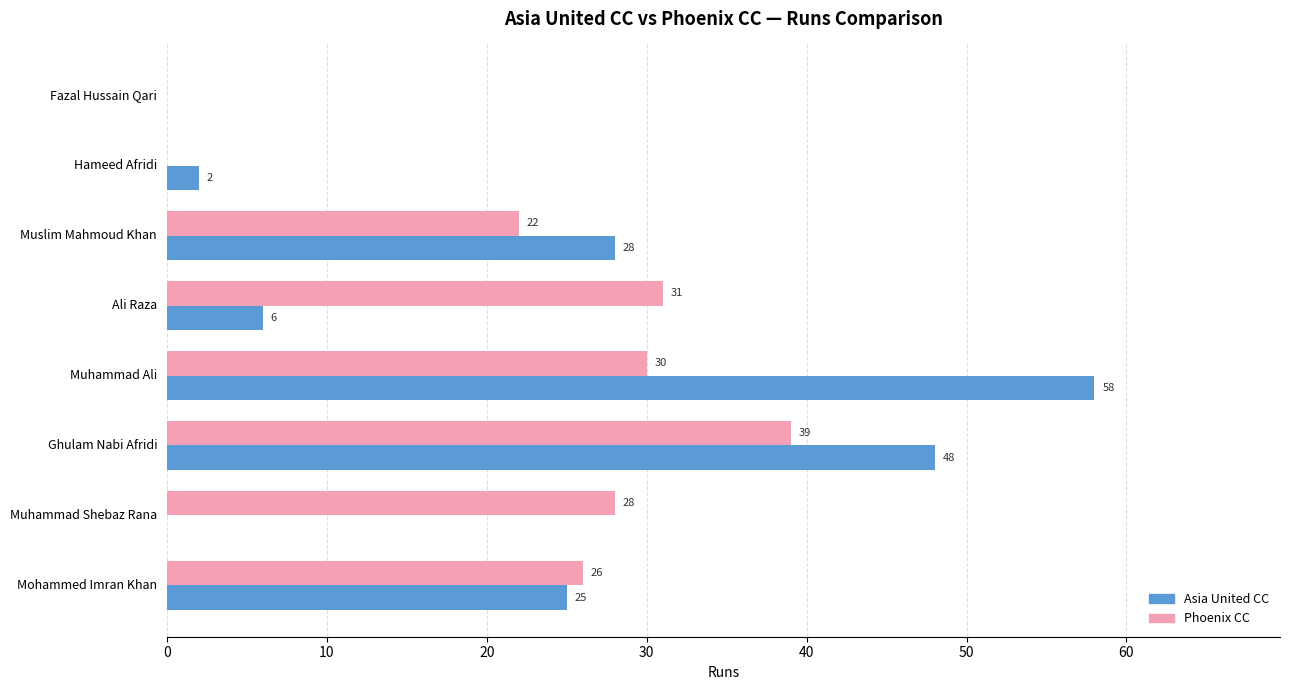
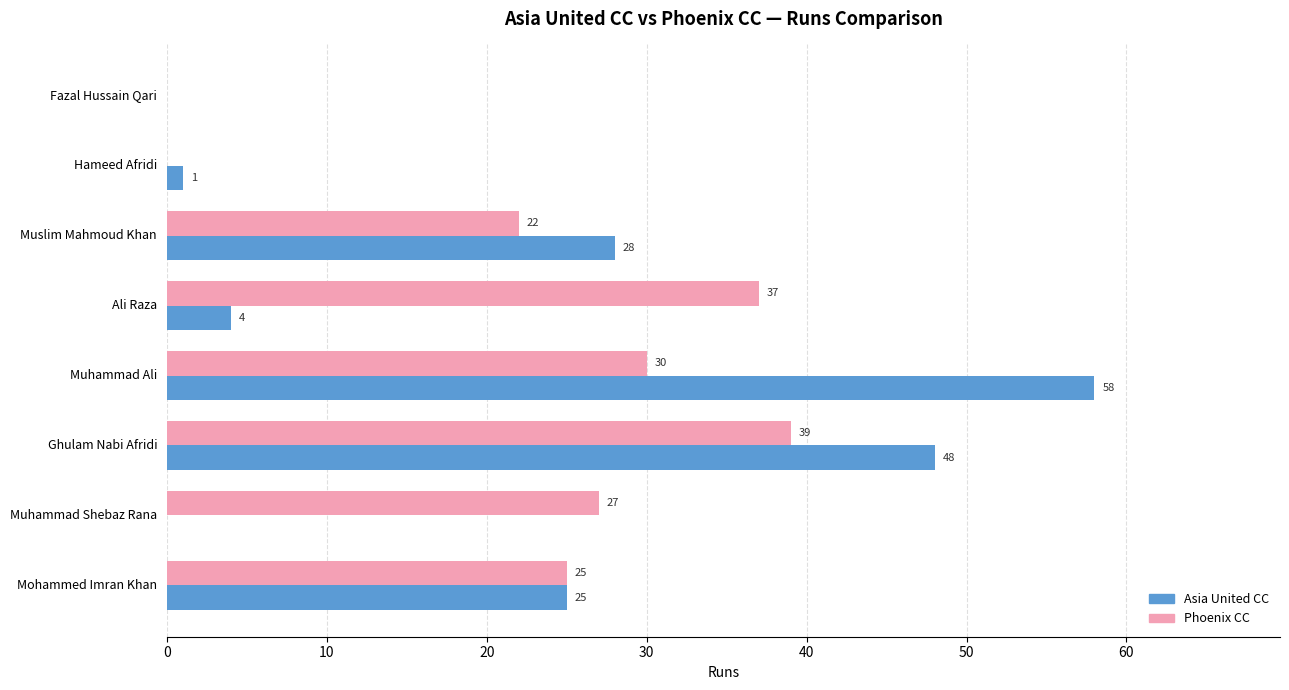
Asia United CC, Hameed Afridi: 2 -> 1
Phoenix CC, Ali Raza: 31 -> 37
Asia United CC, Ali Raza: 6 -> 4
Phoenix CC, Muhammad Shebaz Rana: 28 -> 27
Phoenix CC, Mohammed Imran Khan: 26 -> 25
